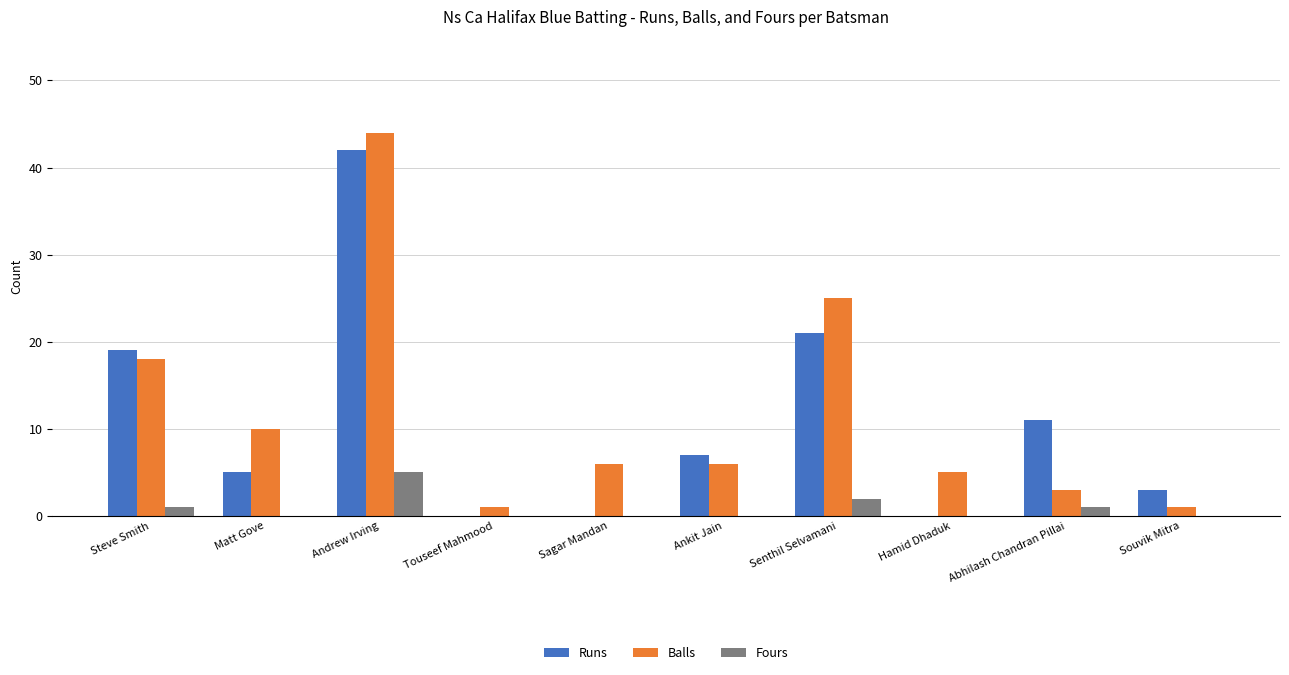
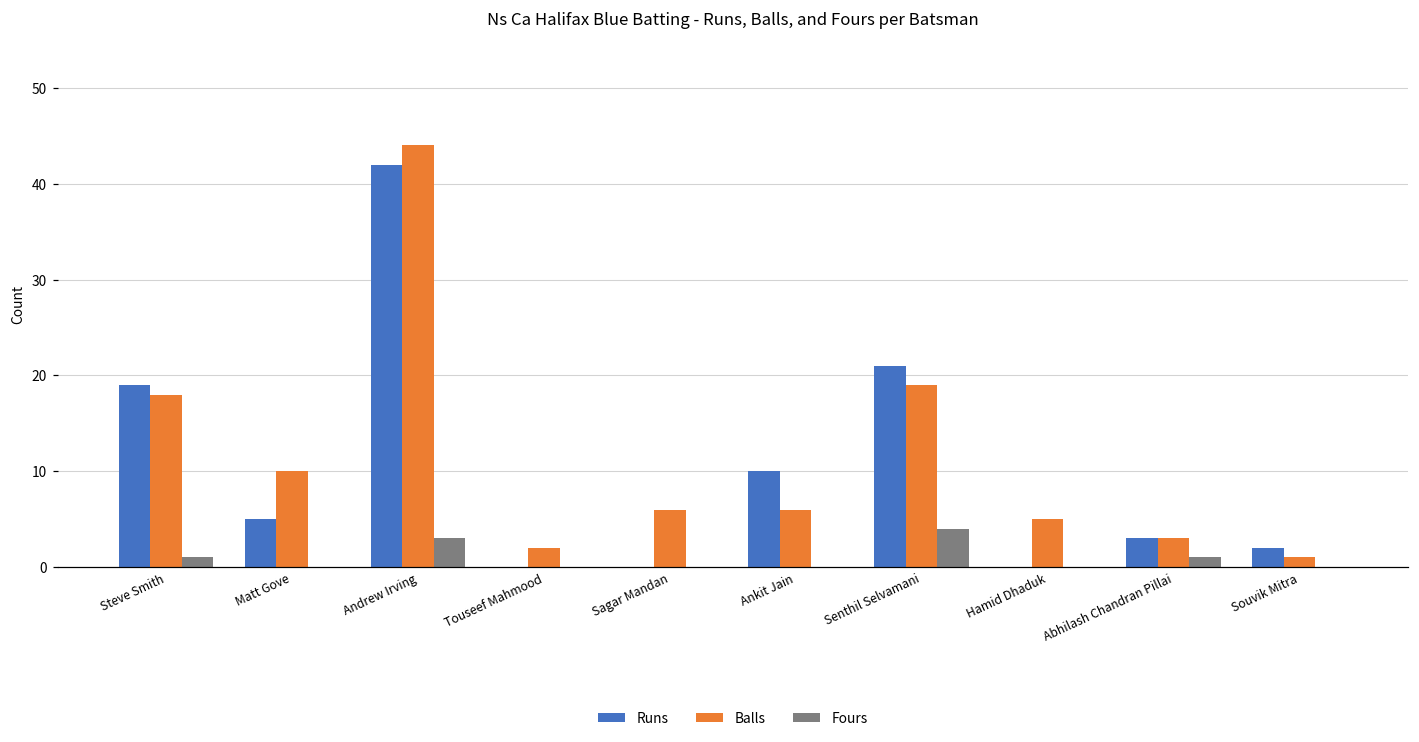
Fours, Andrew Irving: 5 -> 3
Balls, Touseef Mahmood: 1 -> 2
Runs, Ankit Jain: 7 -> 10
Balls, Senthil Selvamani: 25 -> 19
Fours, Senthil Selvamani: 2 -> 4
Runs, Abhilash Chandran Pillai: 11 -> 3
Runs, Souvik Mitra: 3 -> 2
